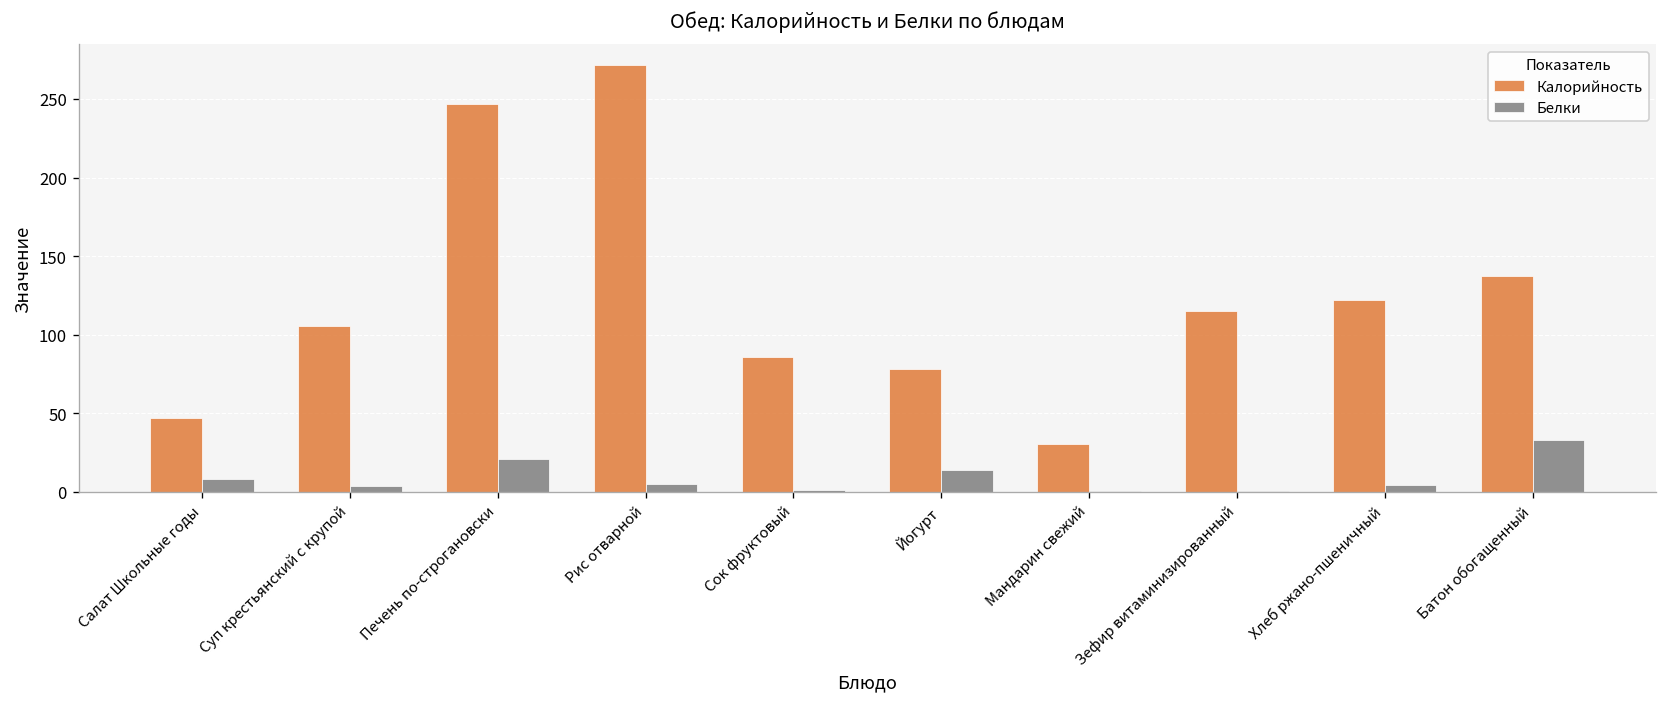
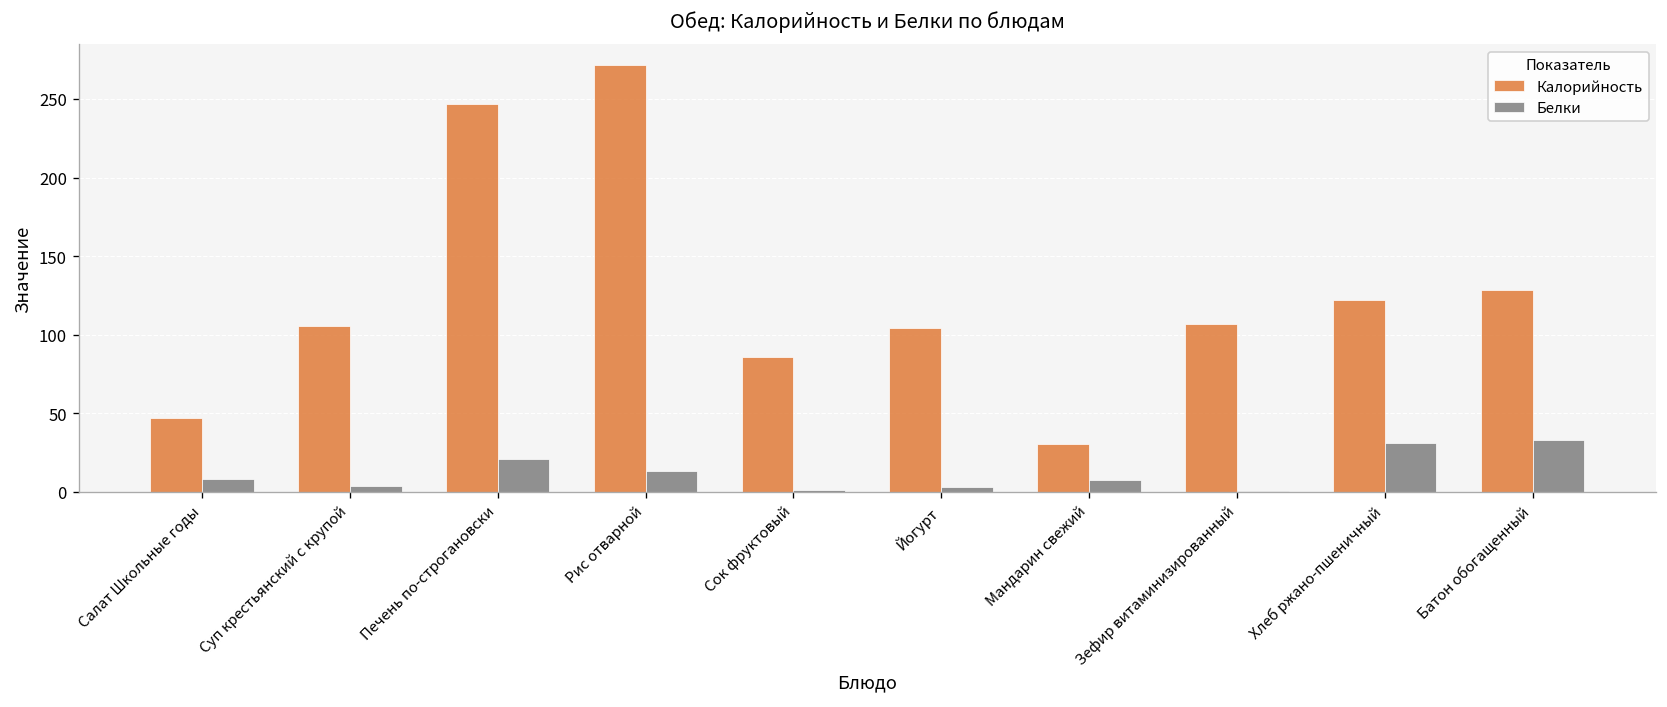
Белки, Рис отварной: 5 -> 14
Калорийность, Йогурт: 78 -> 104
Белки, Йогурт: 14 -> 3
Белки, Мандарин свежий: 1 -> 8
Калорийность, Зефир витаминизированный: 115 -> 107
Белки, Хлеб ржано-пшеничный: 4 -> 31
Калорийность, Батон обогащенный: 137 -> 129
